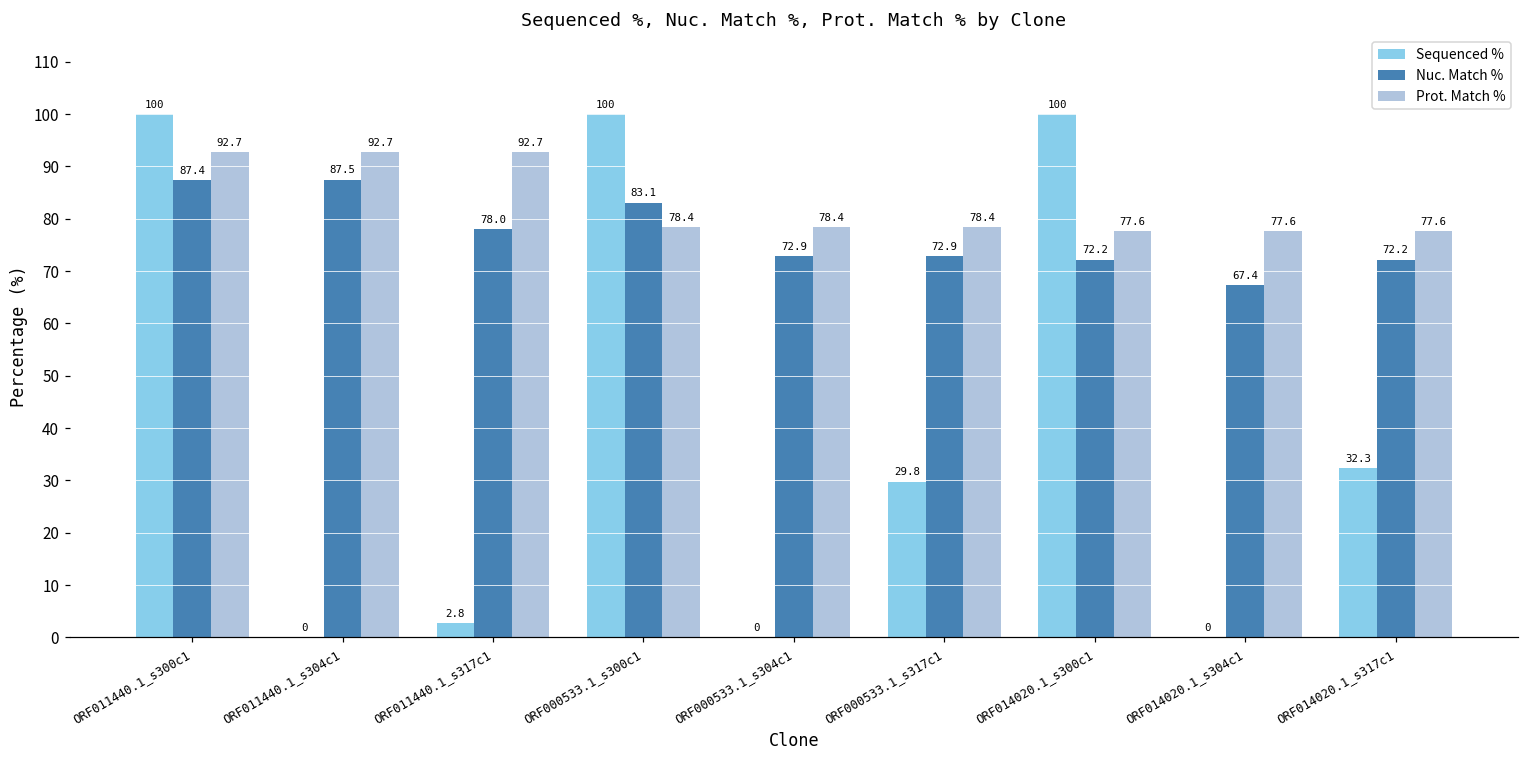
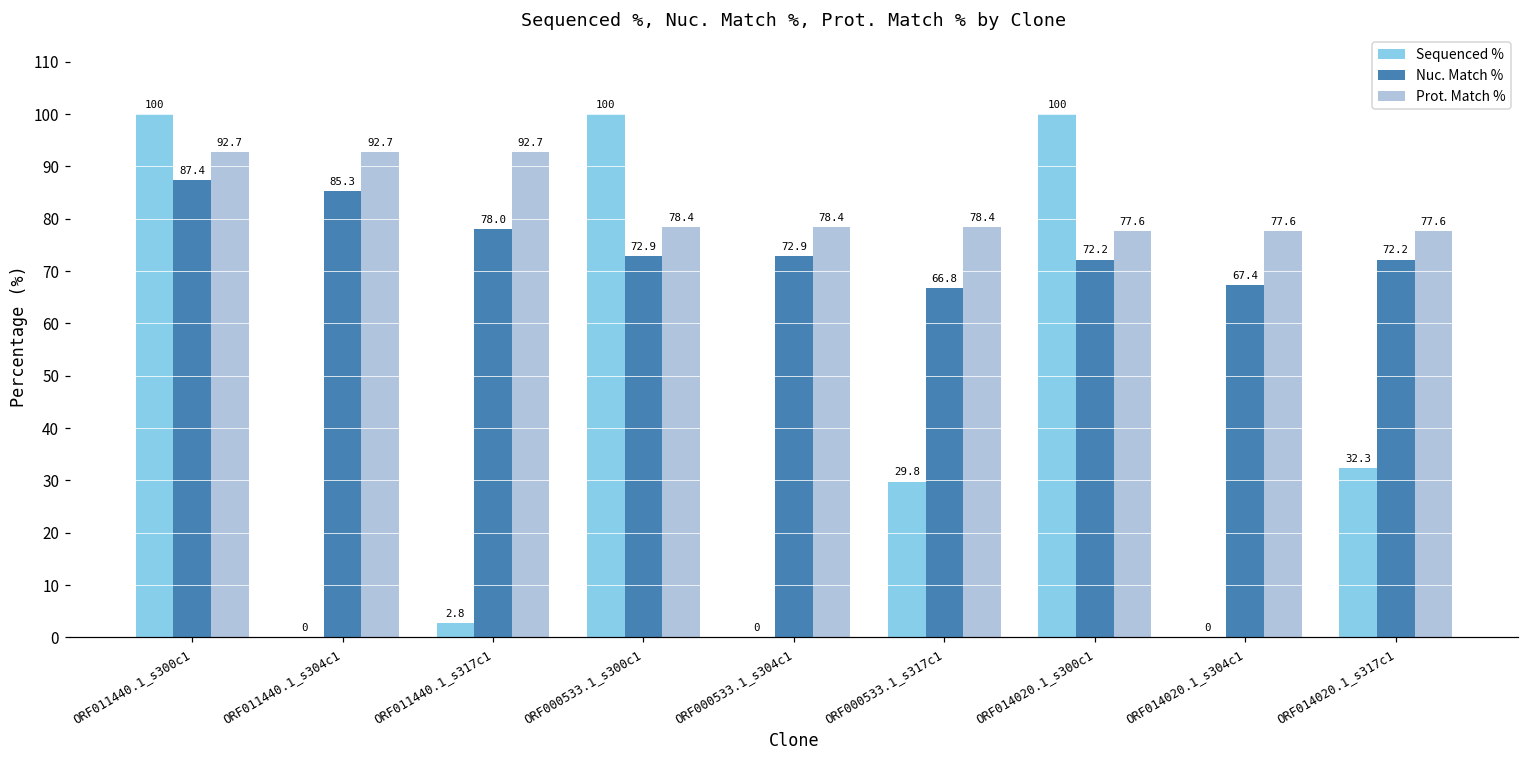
Nuc. Match %, ORF011440.1_s304c1: 87.5 -> 85.3
Nuc. Match %, ORF000533.1_s300c1: 83.1 -> 72.9
Nuc. Match %, ORF000533.1_s317c1: 72.9 -> 66.8
